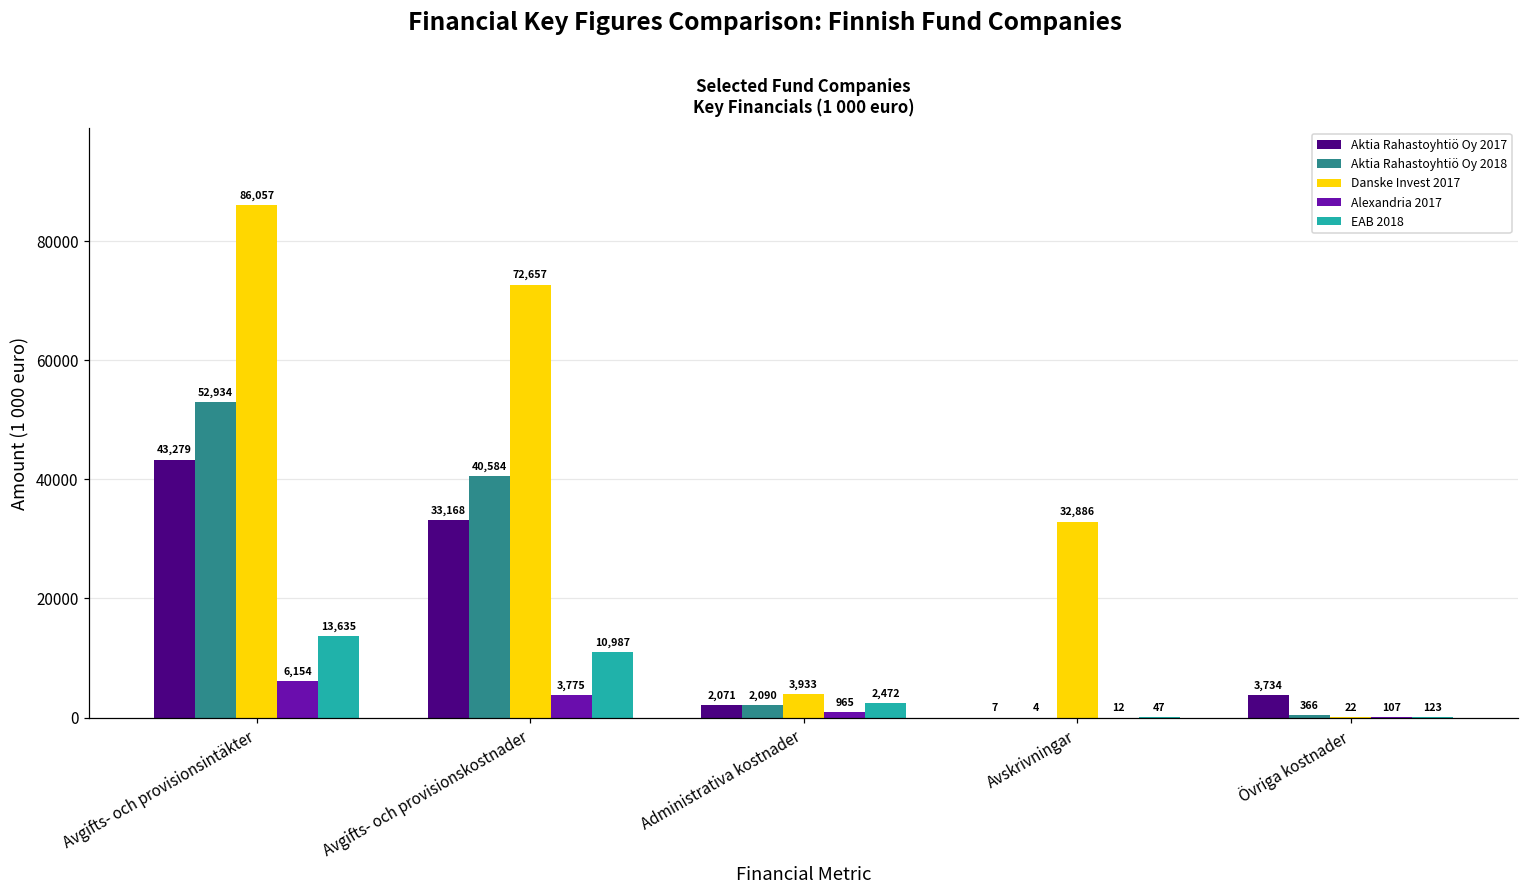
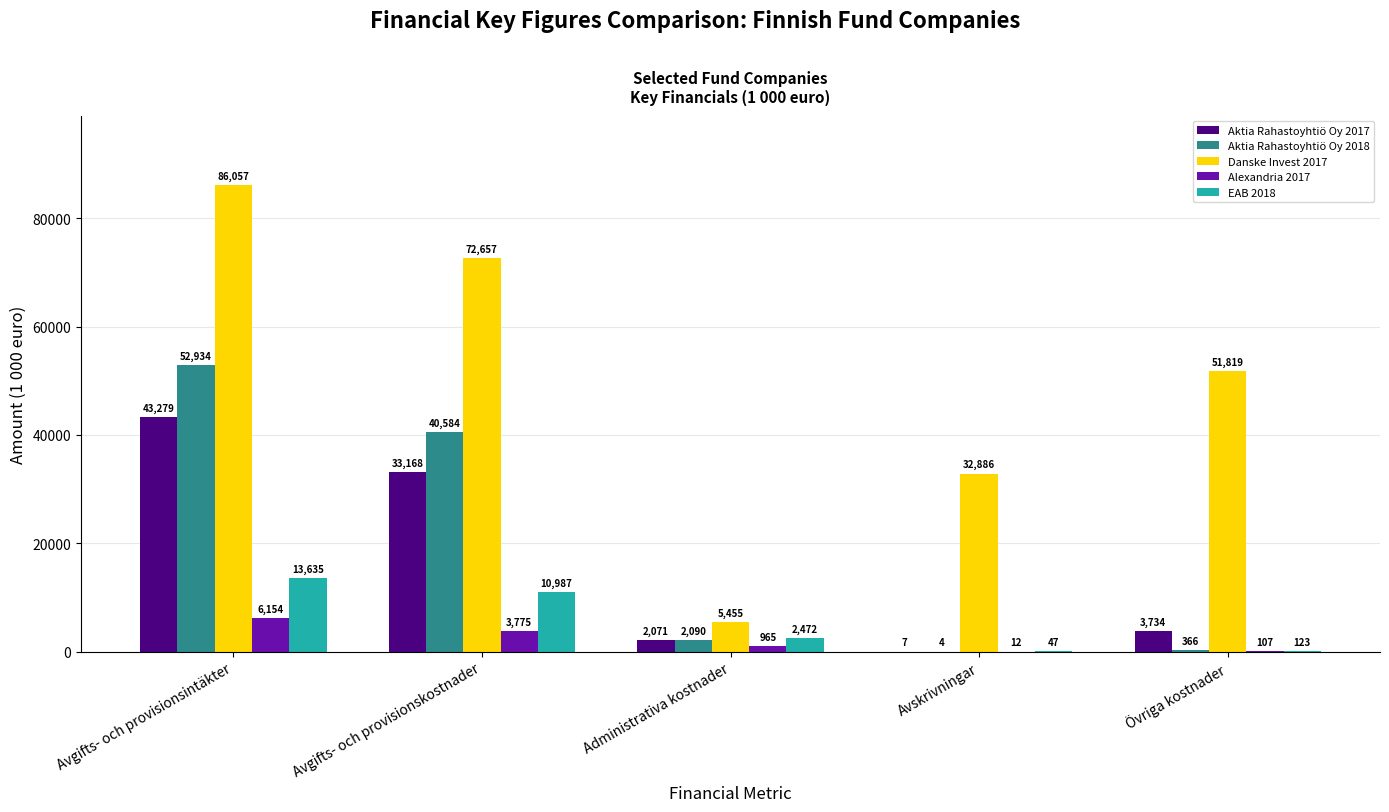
Danske Invest 2017, Administrativa kostnader: 3,933 -> 5,455
Danske Invest 2017, Övriga kostnader: 22 -> 51,819
